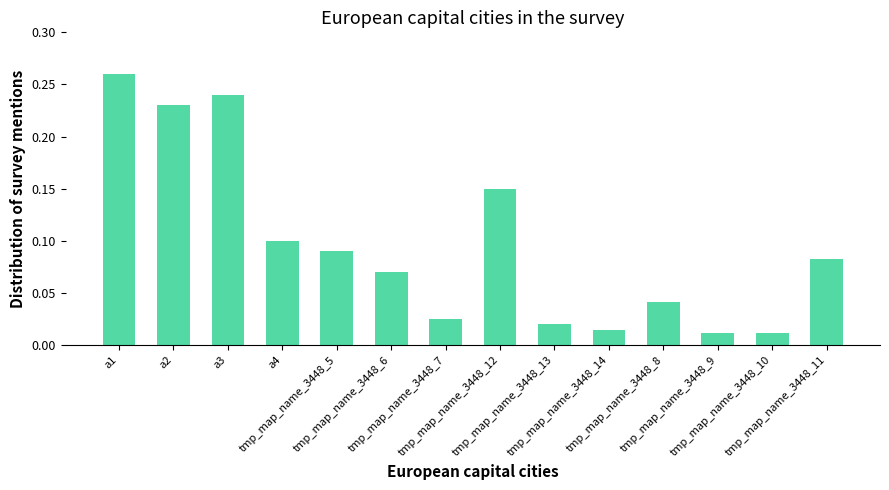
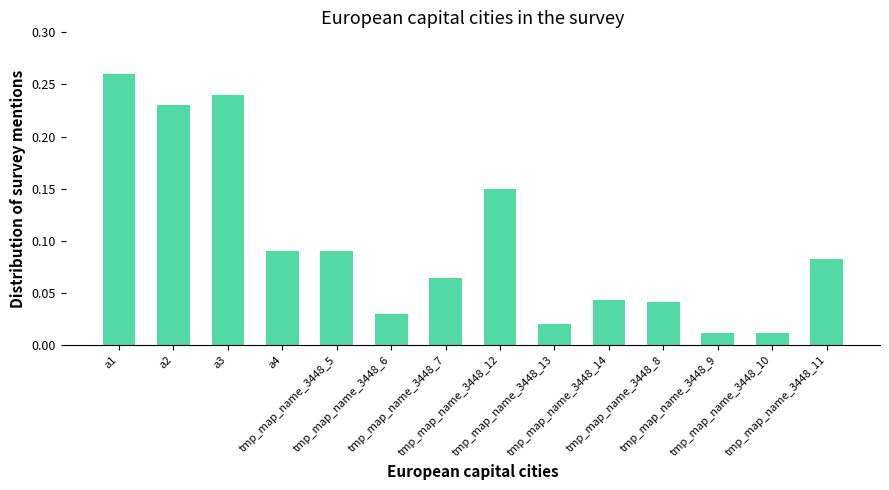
a4: 0.10 -> 0.09
tmp_map_name_3448_6: 0.07 -> 0.03
tmp_map_name_3448_7: 0.025 -> 0.064
tmp_map_name_3448_14: 0.015 -> 0.043
